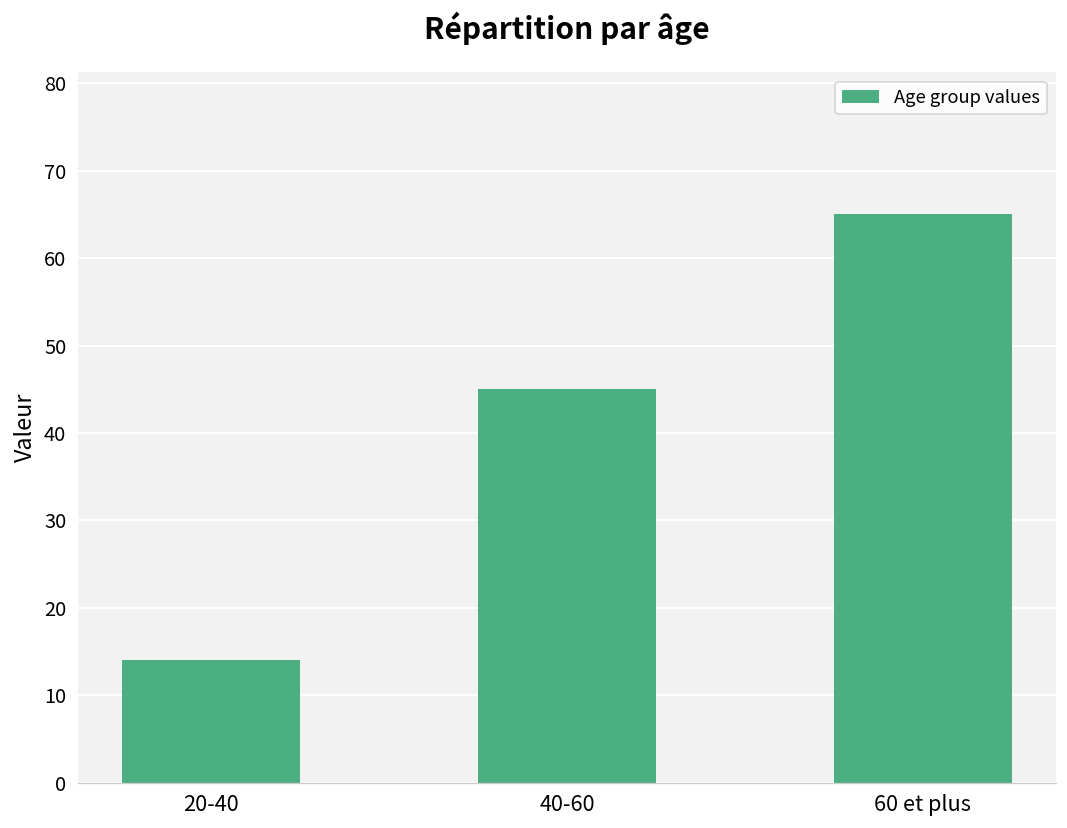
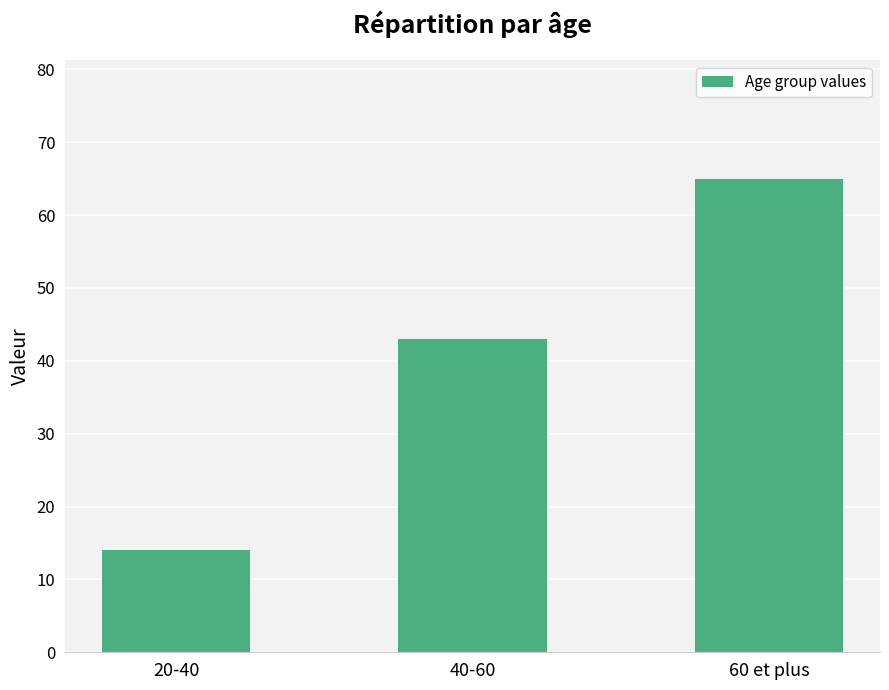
40-60: 45 -> 43
